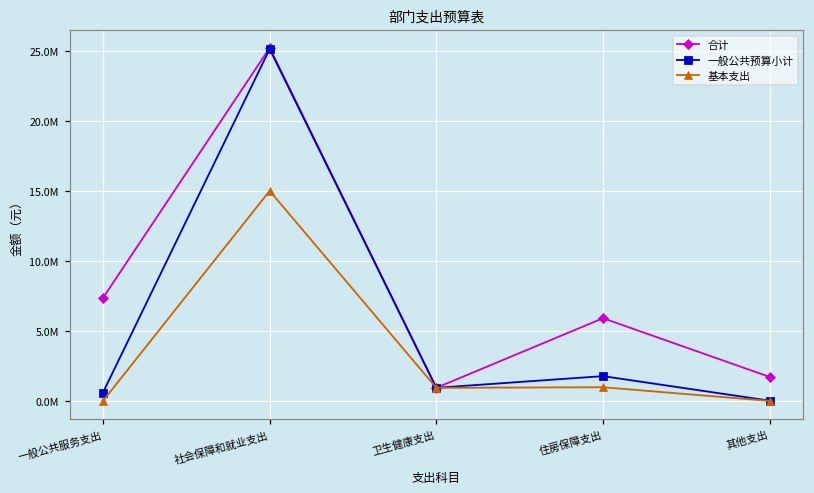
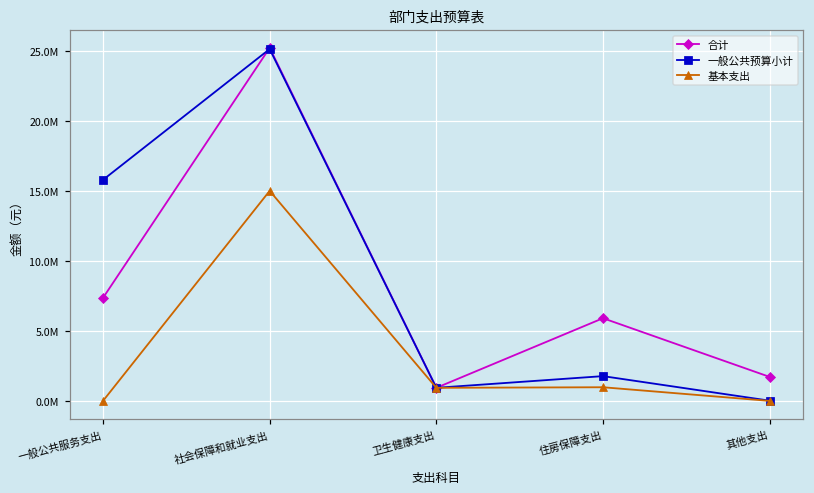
一般公共预算小计, 一般公共服务支出: 600000 -> 15800000
